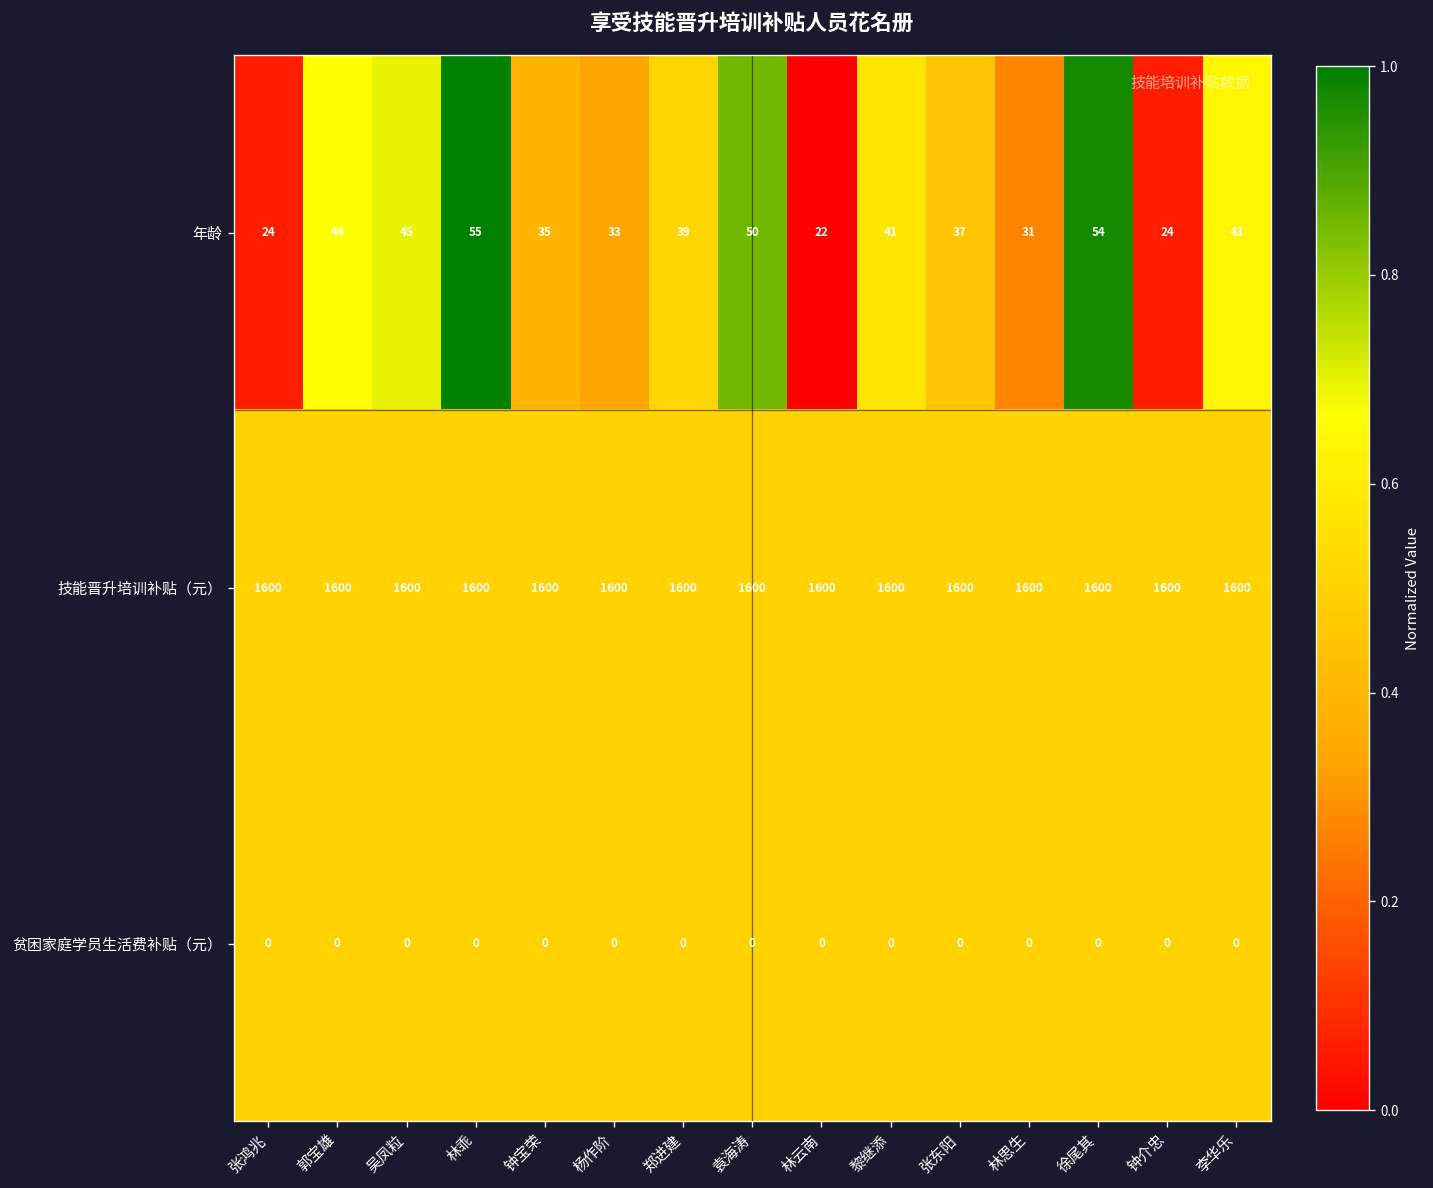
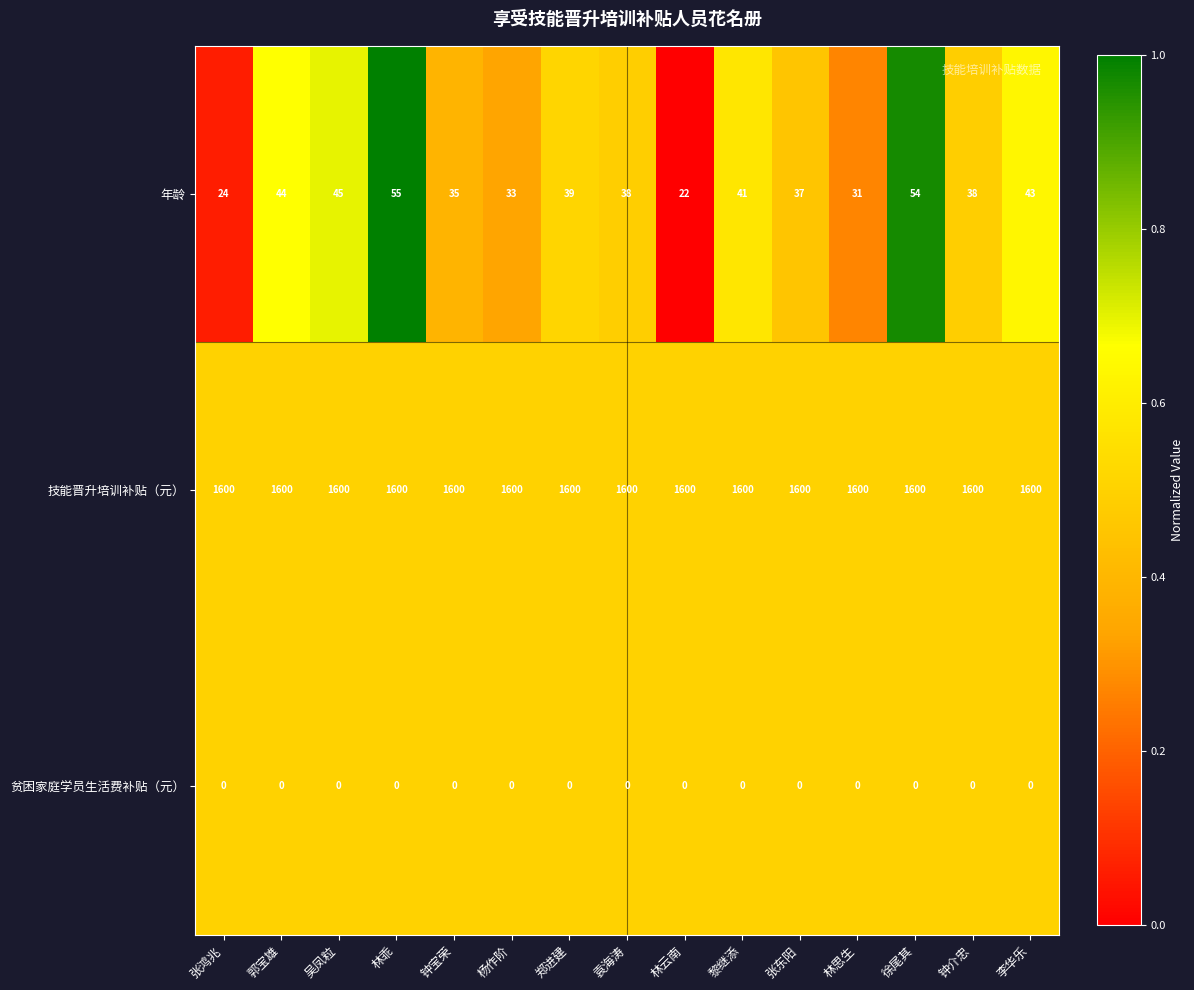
年龄, 袁海涛: 50 -> 38
年龄, 钟介忠: 24 -> 38
